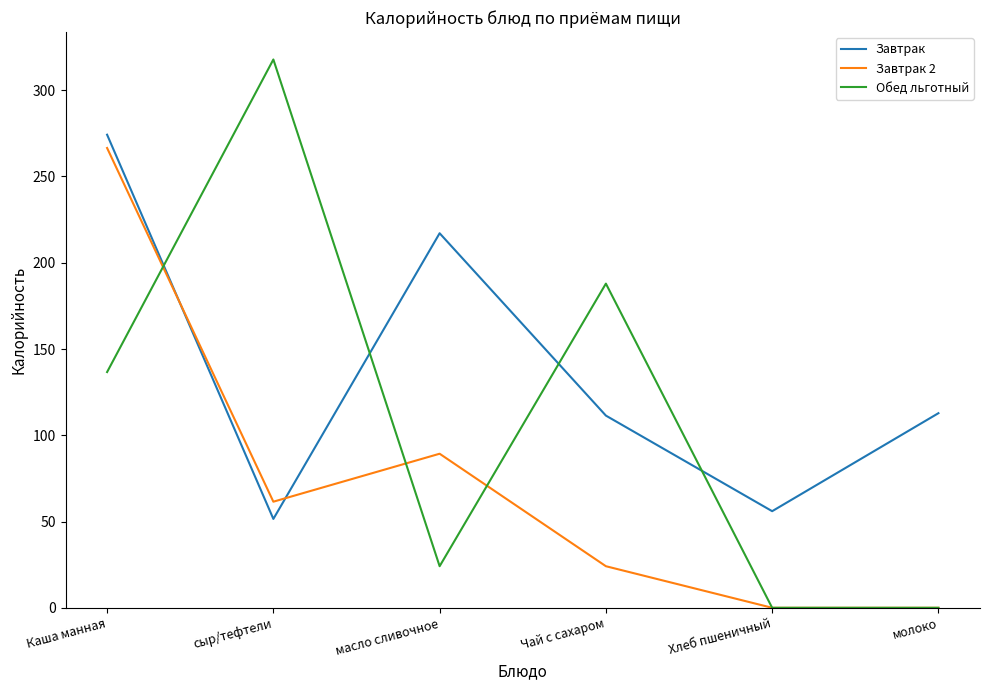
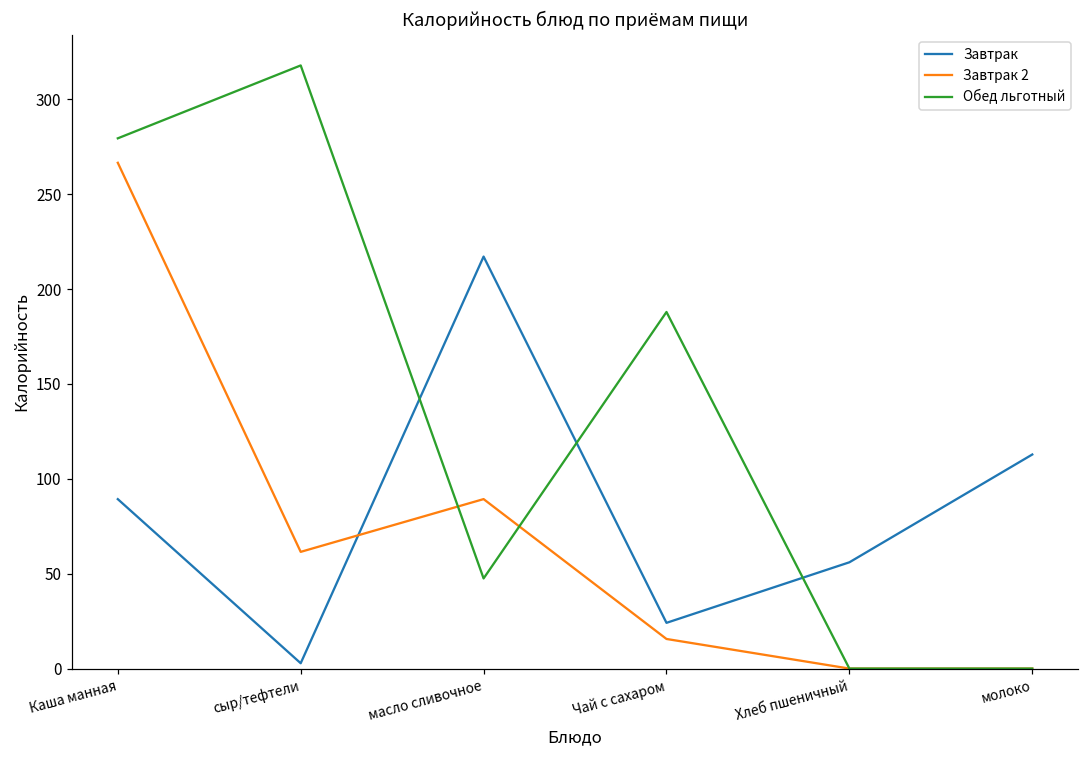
Завтрак, Каша манная: 274 -> 89
Обед льготный, Каша манная: 137 -> 279
Завтрак, сыр/тефтели: 52 -> 3
Обед льготный, масло сливочное: 24 -> 48
Завтрак, Чай с сахаром: 111 -> 24
Завтрак 2, Чай с сахаром: 24 -> 16
